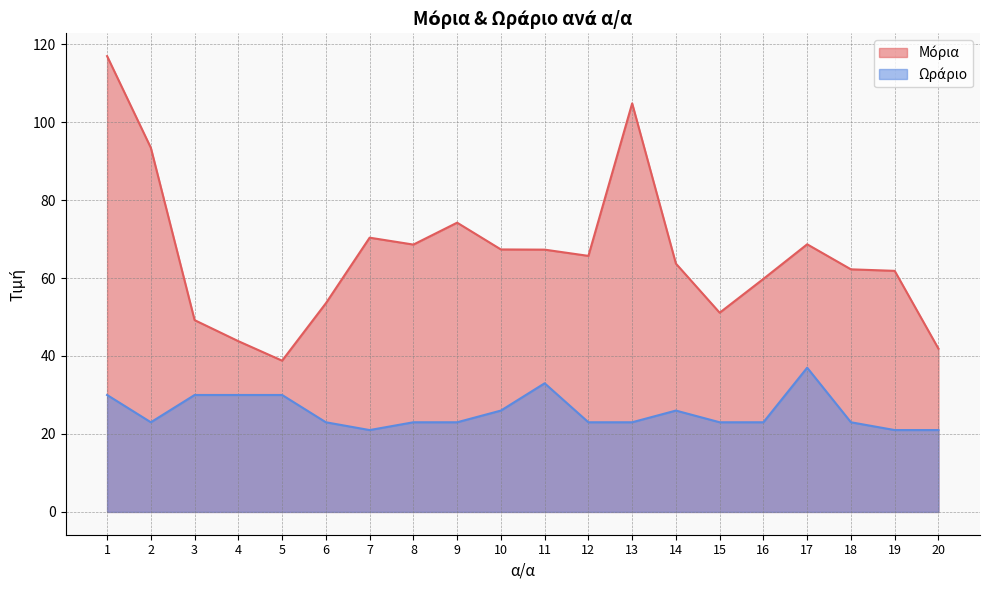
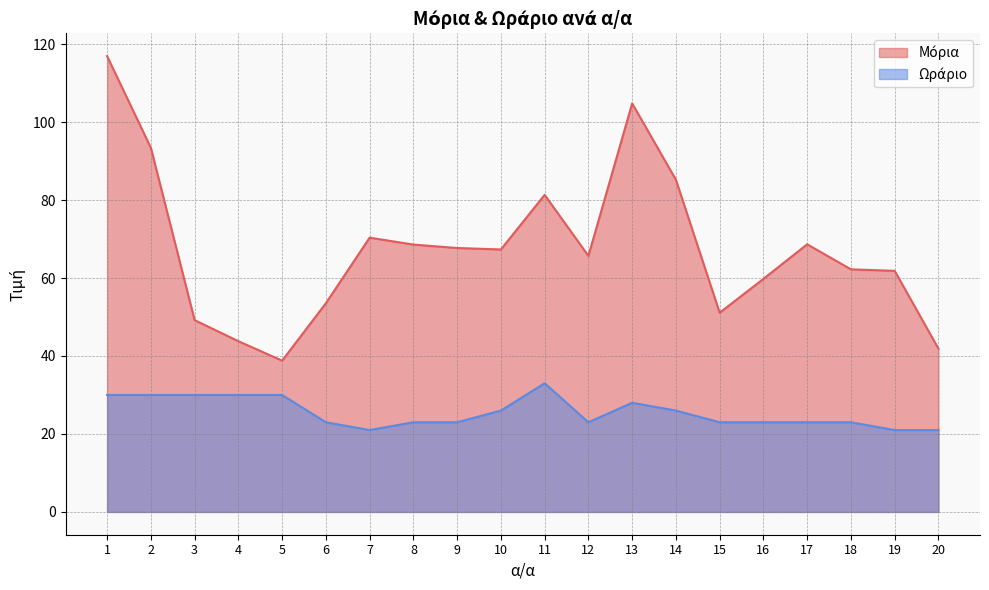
Ωράριο, 2: 23 -> 30
Μόρια, 9: 74 -> 68
Μόρια, 11: 67 -> 81
Ωράριο, 13: 23 -> 28
Μόρια, 14: 64 -> 85
Ωράριο, 17: 37 -> 23
